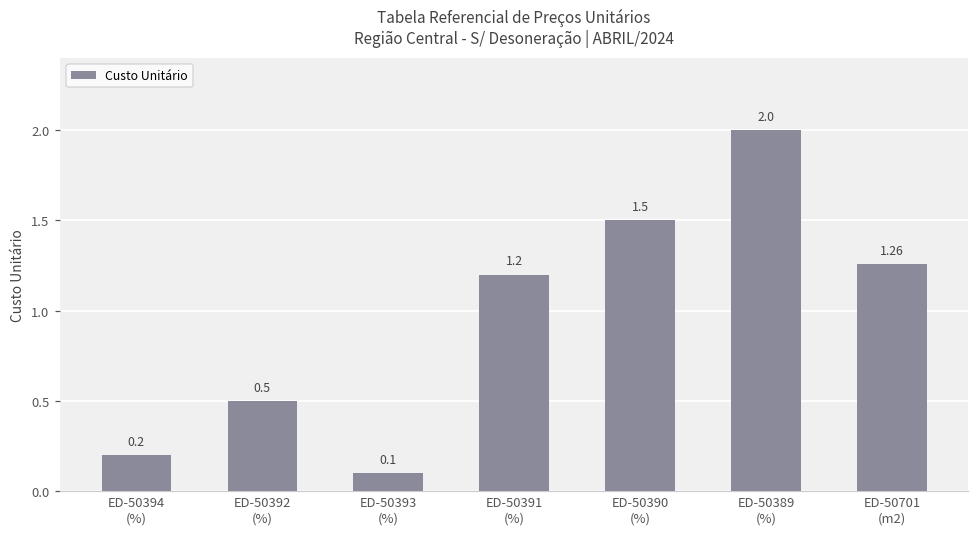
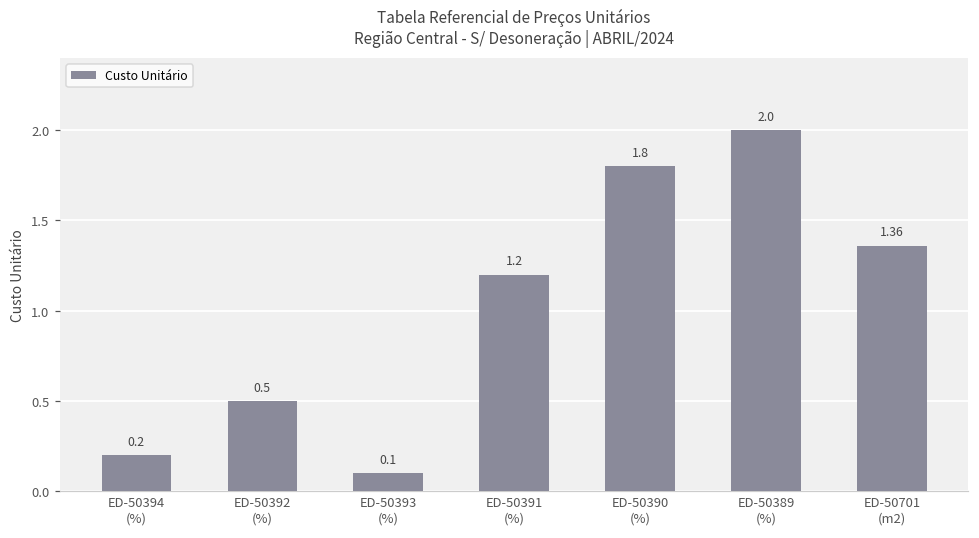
ED-50390 (%): 1.5 -> 1.8
ED-50701 (m2): 1.26 -> 1.36
